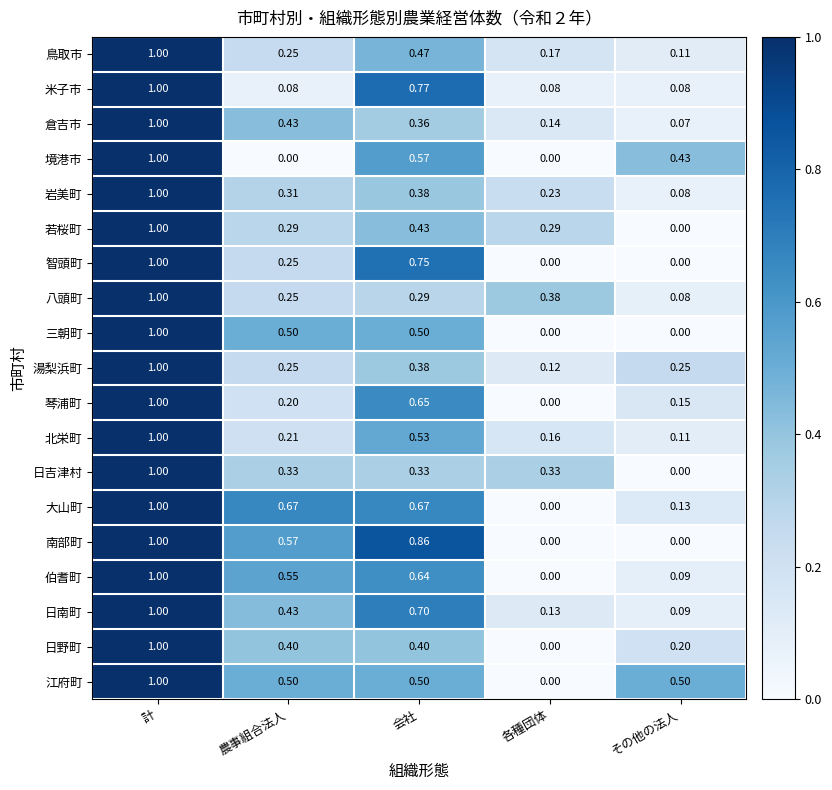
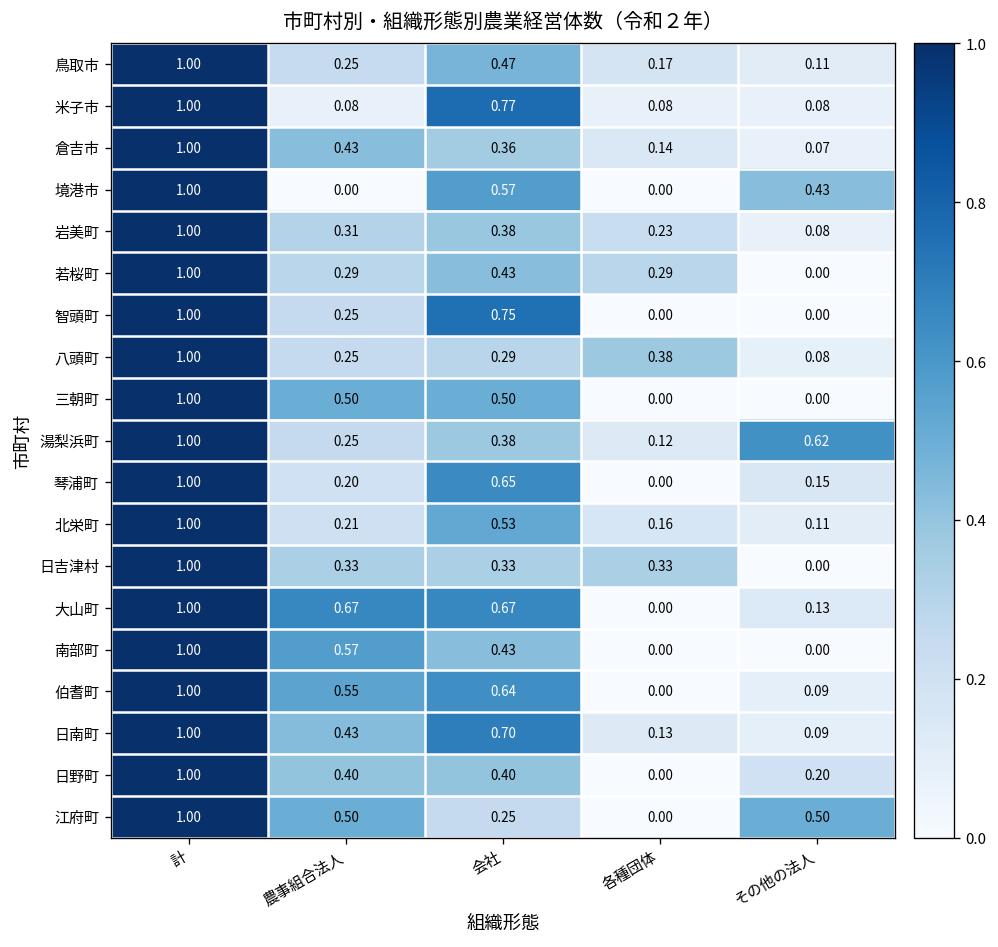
湯梨浜町, その他の法人: 0.25 -> 0.62
南部町, 会社: 0.86 -> 0.43
江府町, 会社: 0.50 -> 0.25
